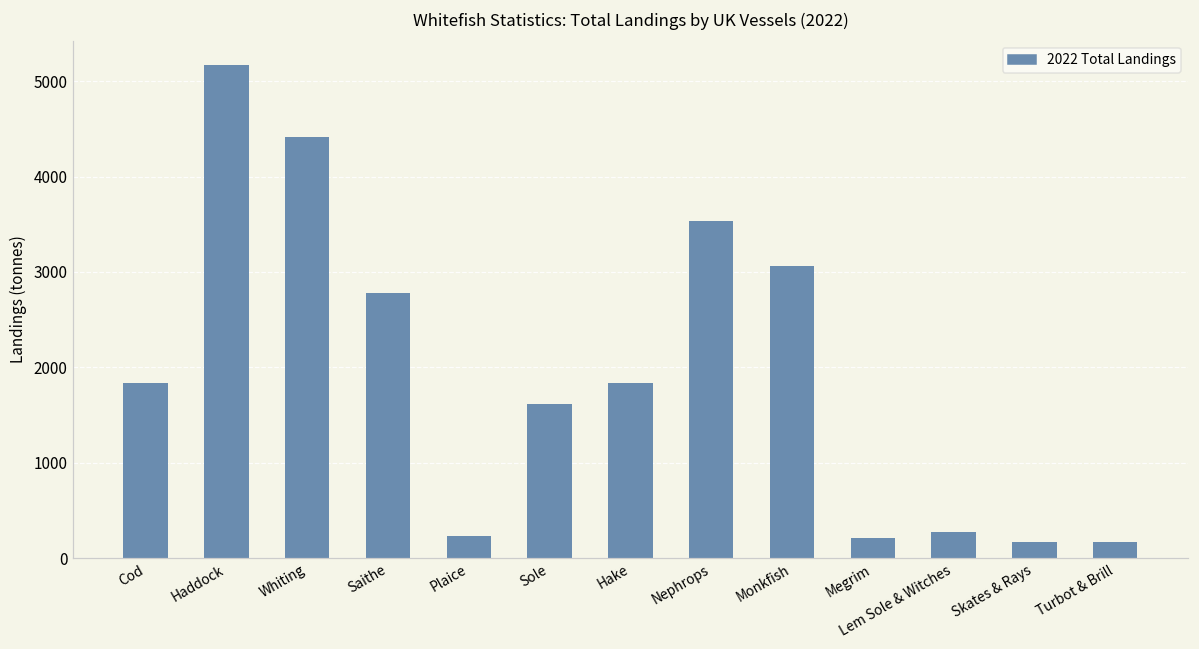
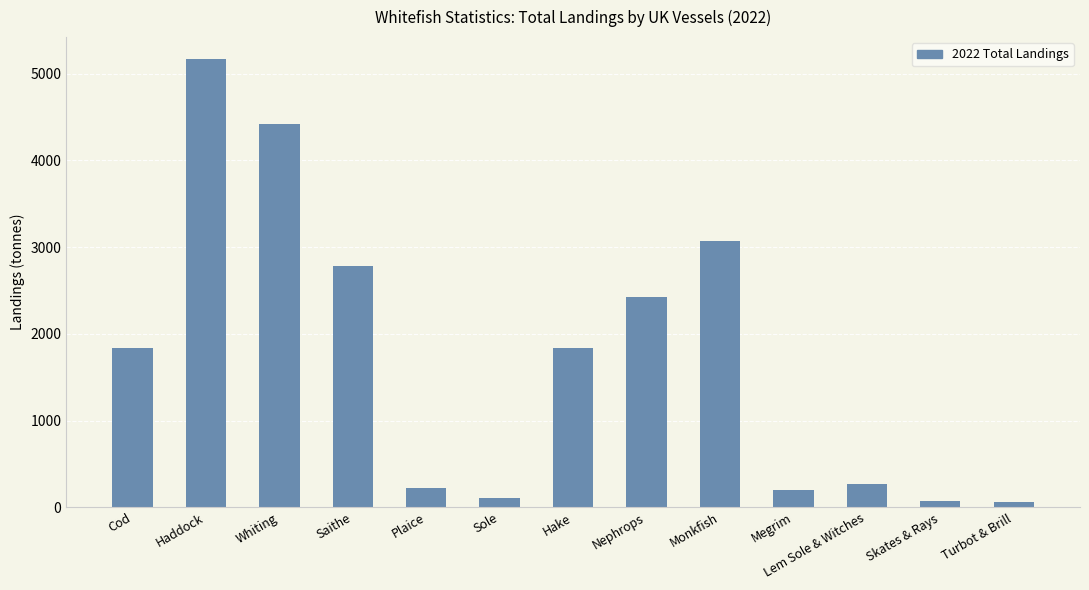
Sole: 1600 -> 100
Nephrops: 3500 -> 2400
Skates & Rays: 200 -> 100
Turbot & Brill: 200 -> 100
